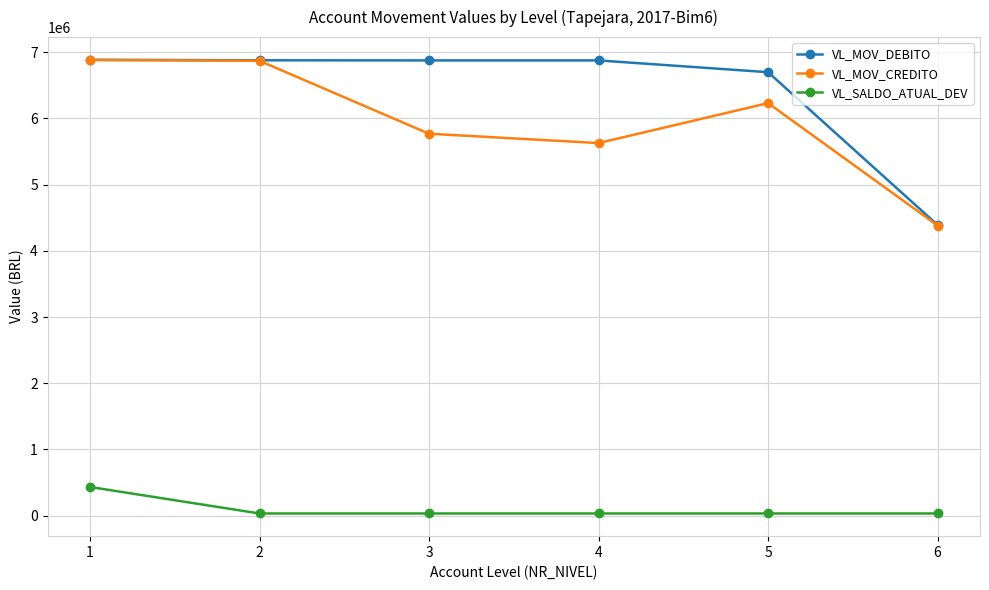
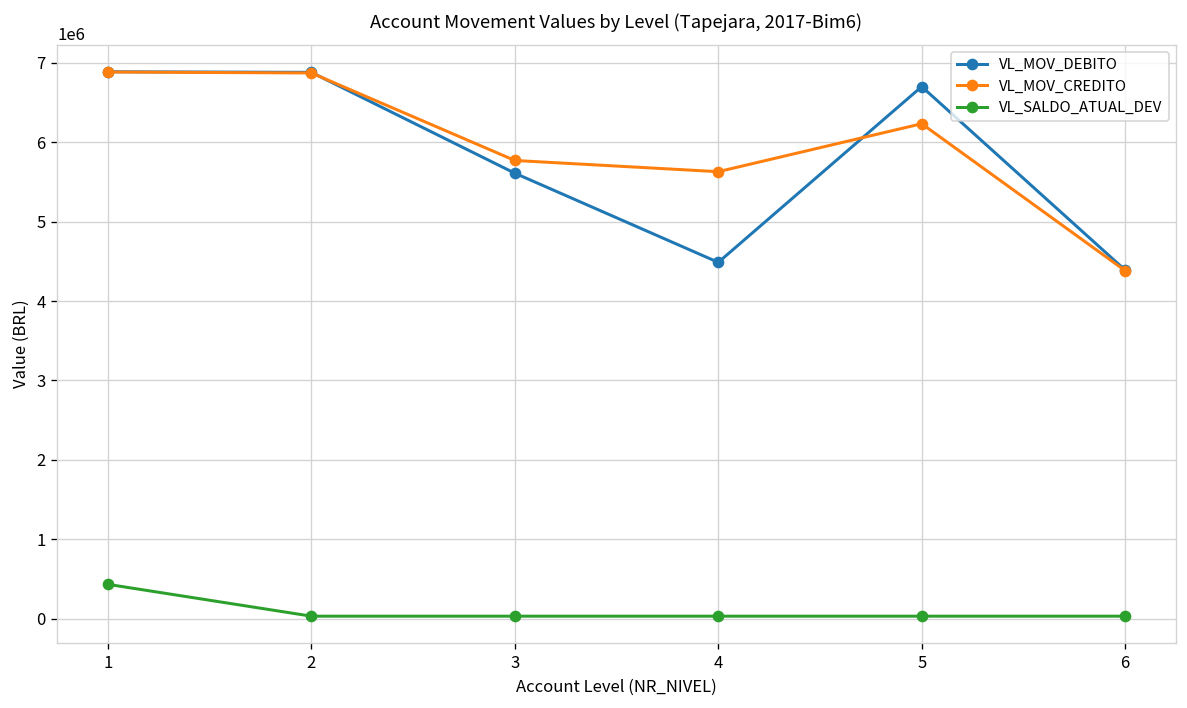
VL_MOV_DEBITO, 3: 6900000 -> 5600000
VL_MOV_DEBITO, 4: 6900000 -> 4500000
